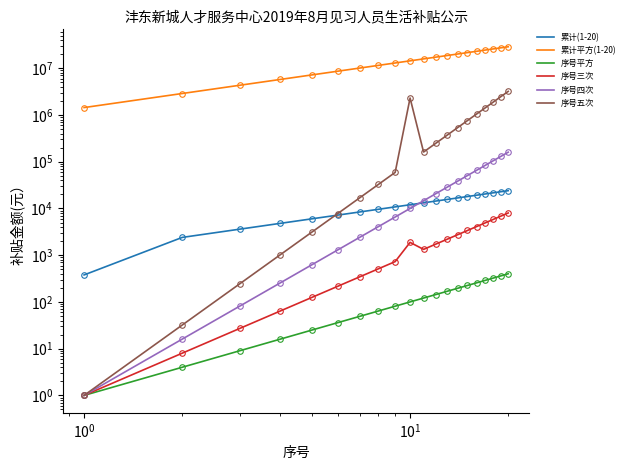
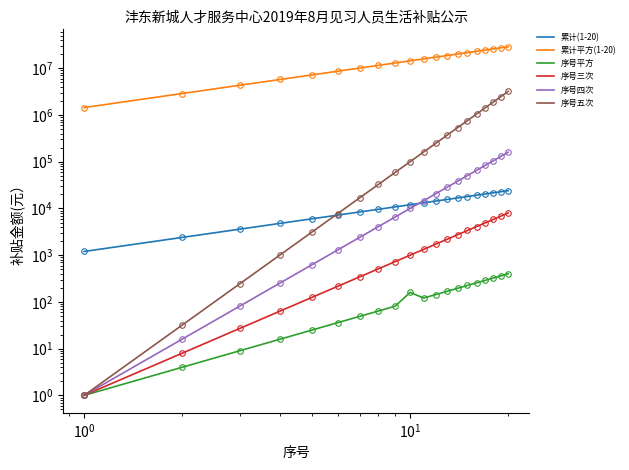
累计(1-20), 10^0: 400 -> 1200
序号平方, 10^1: 100 -> 160
序号三次, 10^1: 1900 -> 1000
序号五次, 10^1: 2000000 -> 100000
